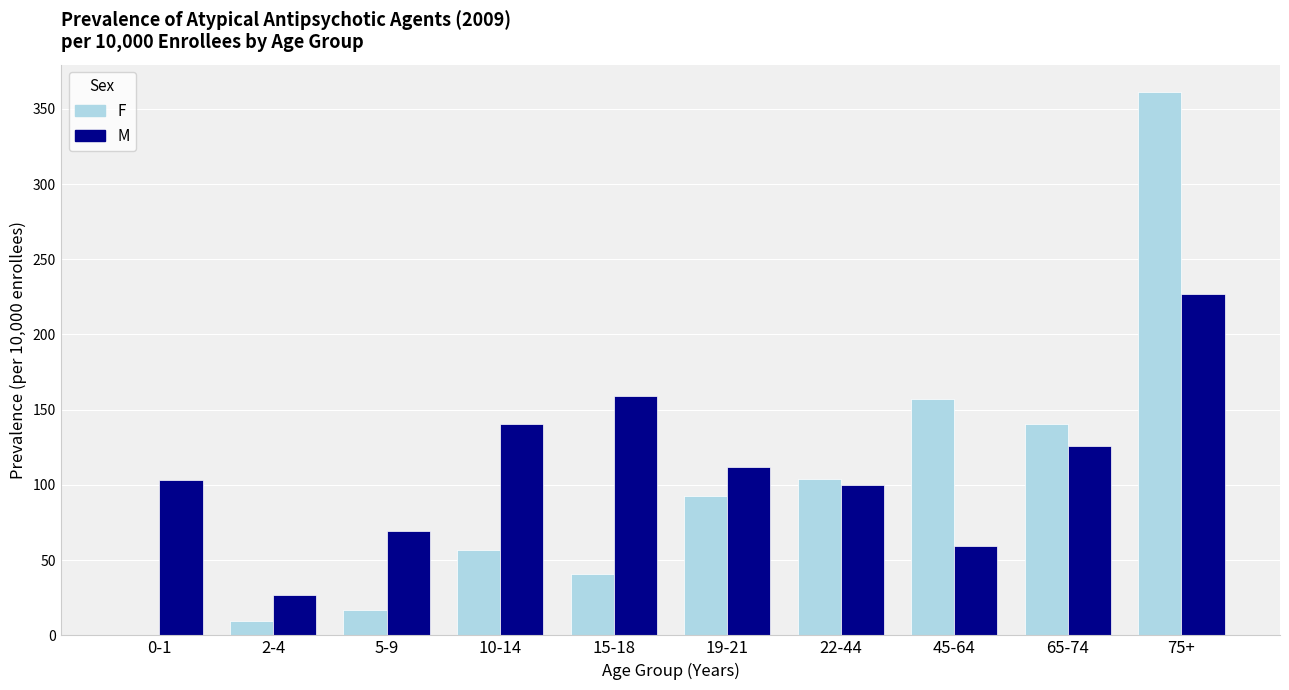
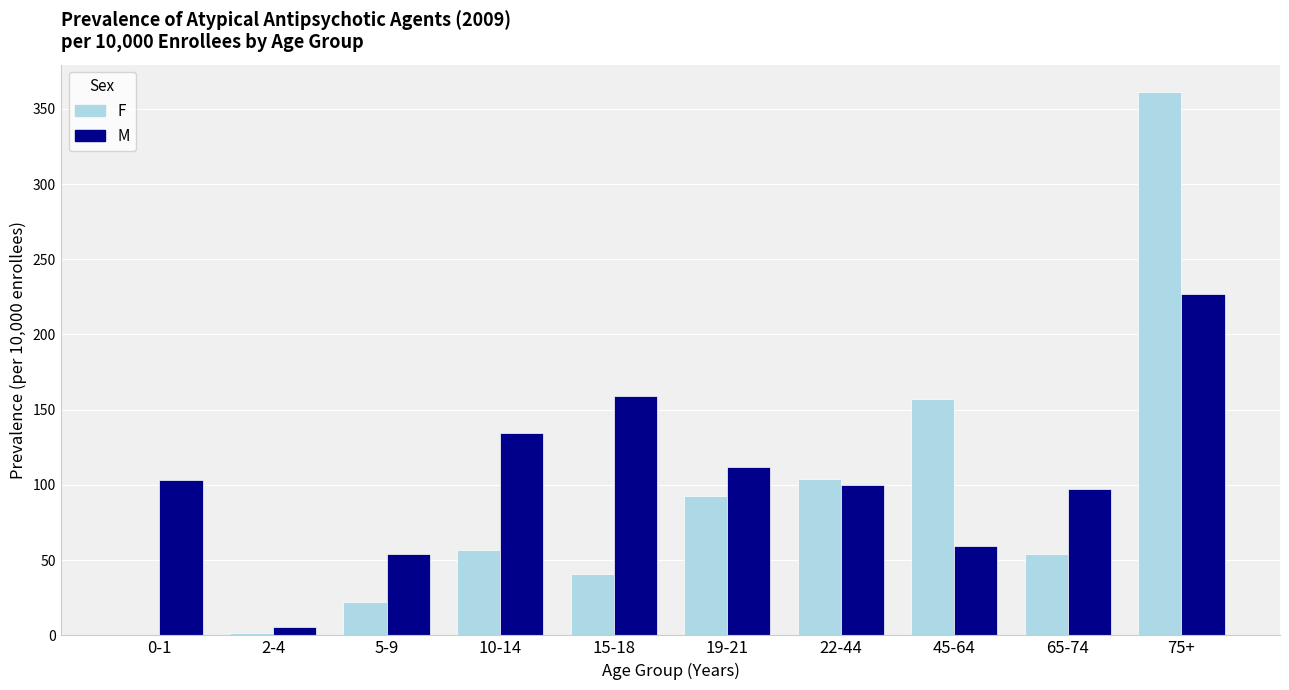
F, 2-4: 9 -> 2
M, 2-4: 27 -> 6
F, 5-9: 17 -> 22
M, 5-9: 70 -> 54
M, 10-14: 141 -> 135
F, 65-74: 140 -> 54
M, 65-74: 126 -> 97
